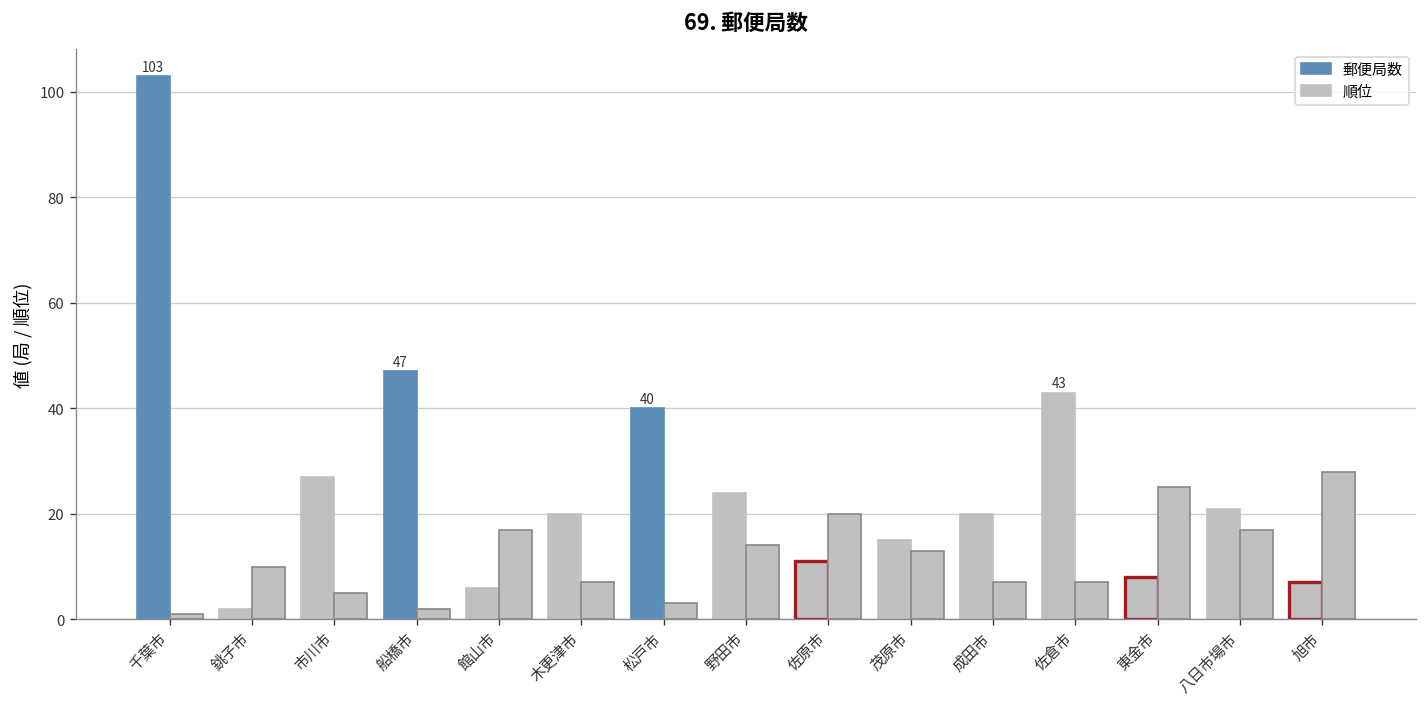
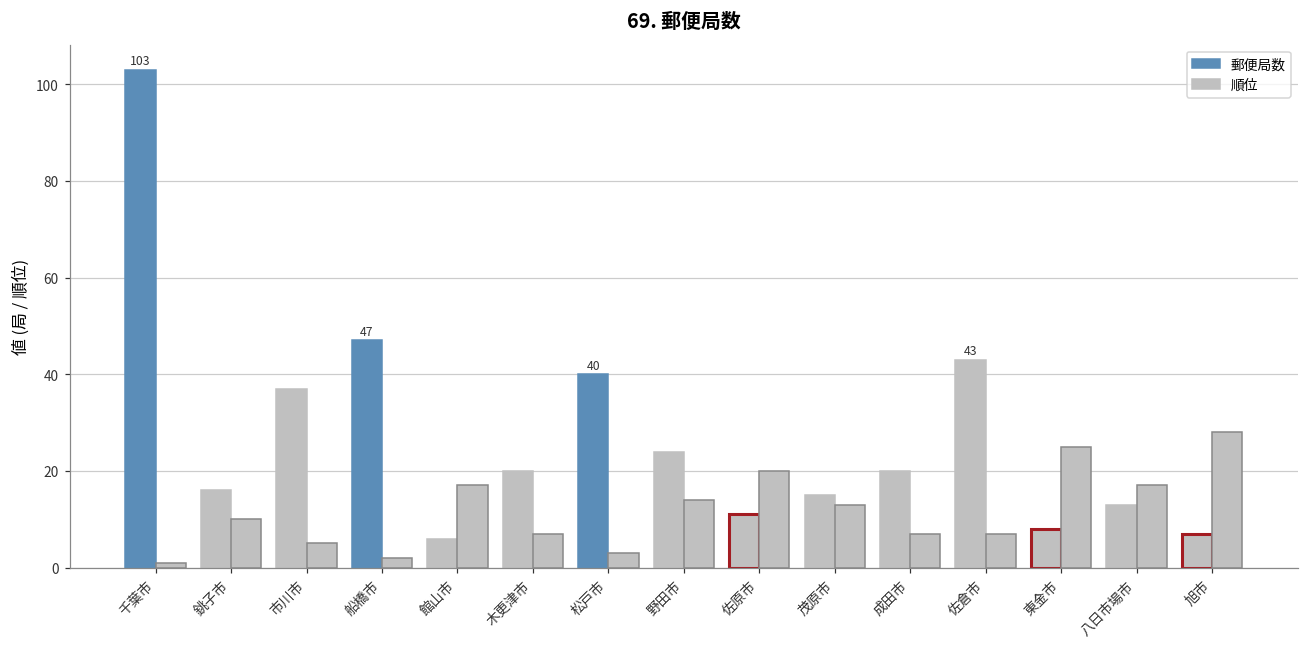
郵便局数, 銚子市: 2 -> 16
郵便局数, 市川市: 27 -> 37
郵便局数, 八日市場市: 21 -> 13
